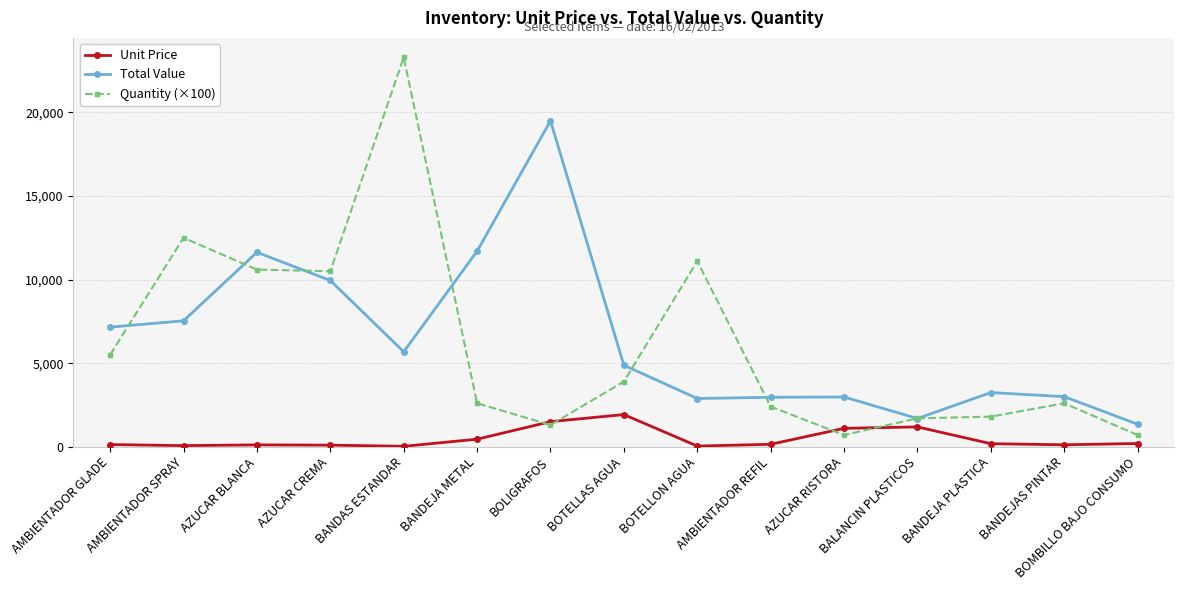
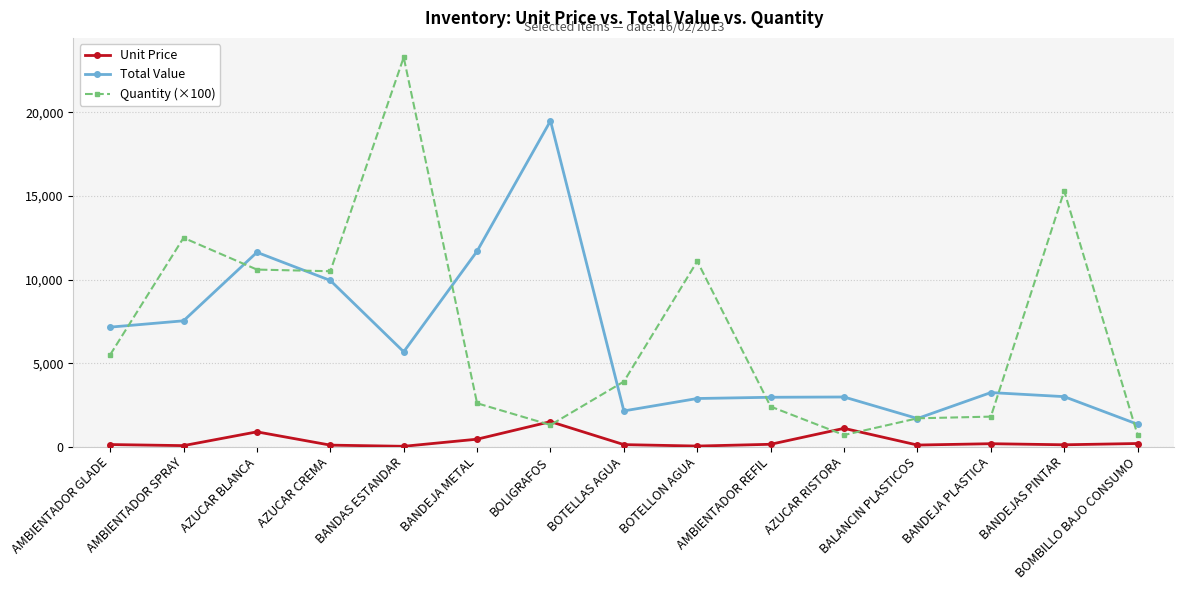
Unit Price, AZUCAR BLANCA: 100 -> 900
Unit Price, BOTELLAS AGUA: 1,900 -> 100
Total Value, BOTELLAS AGUA: 4,900 -> 2,100
Unit Price, BALANCIN PLASTICOS: 1,200 -> 100
Quantity (×100), BANDEJAS PINTAR: 2,600 -> 15,300
